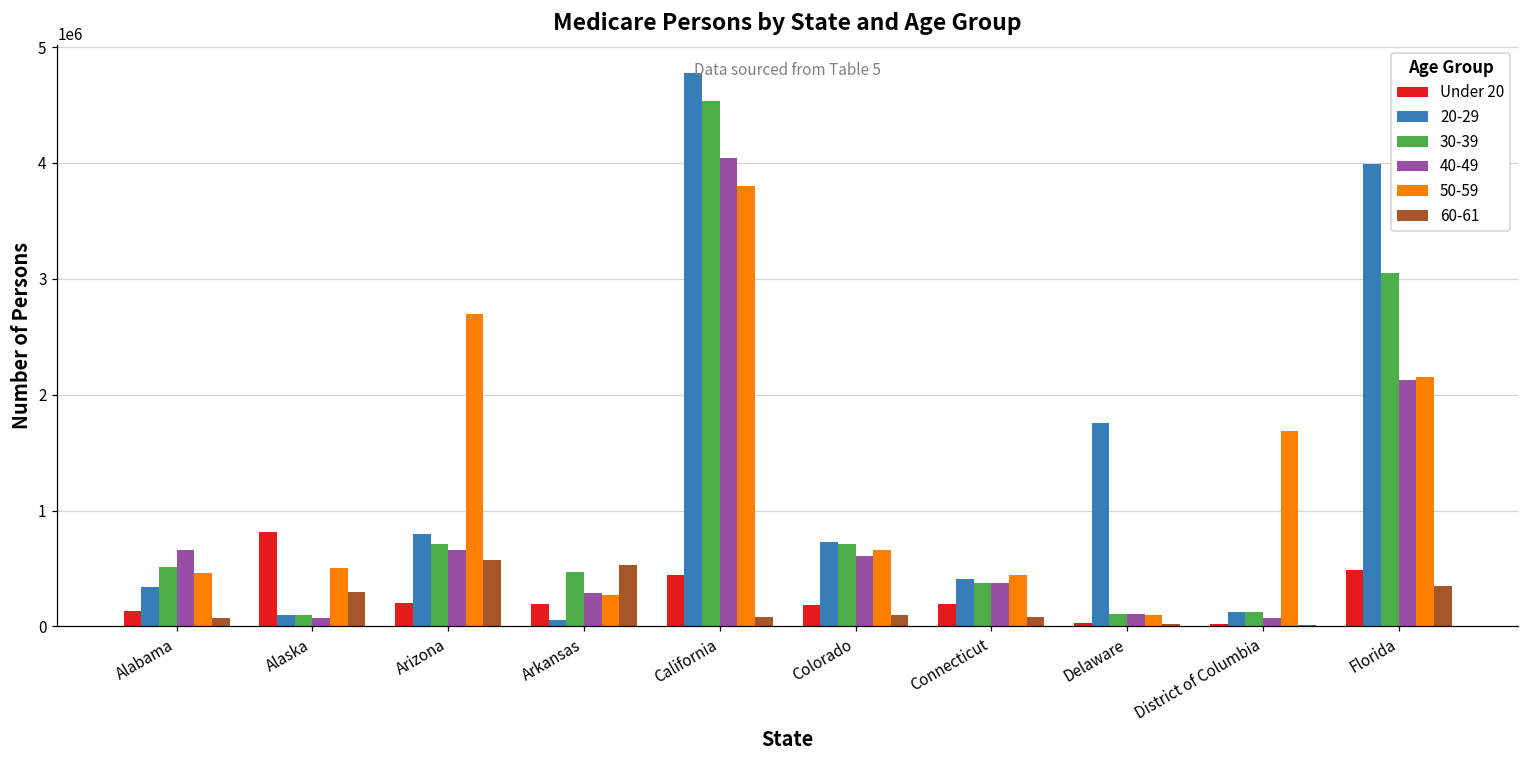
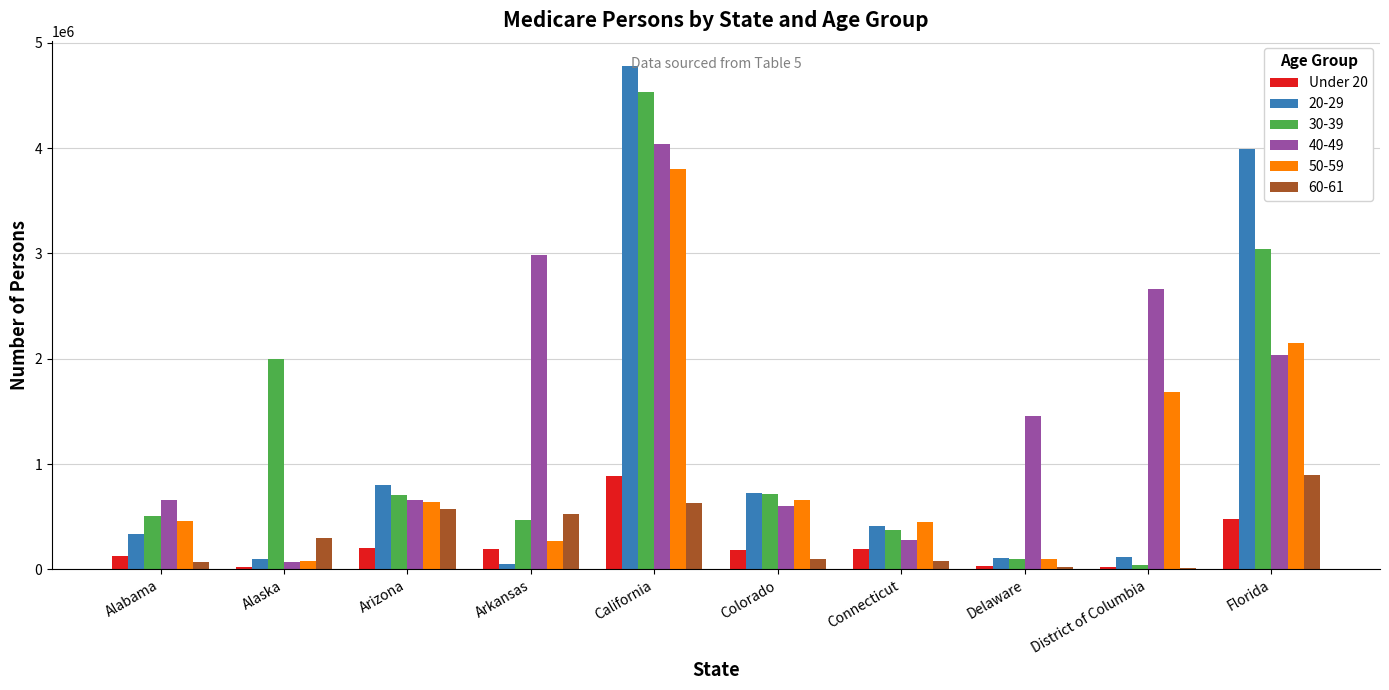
Under 20, Alaska: 810000 -> 30000
30-39, Alaska: 100000 -> 2000000
50-59, Alaska: 500000 -> 80000
50-59, Arizona: 2700000 -> 640000
40-49, Arkansas: 290000 -> 2980000
Under 20, California: 440000 -> 890000
60-61, California: 80000 -> 630000
40-49, Connecticut: 370000 -> 280000
20-29, Delaware: 1750000 -> 110000
40-49, Delaware: 100000 -> 1460000
30-39, District of Columbia: 120000 -> 40000
40-49, District of Columbia: 70000 -> 2660000
40-49, Florida: 2120000 -> 2040000
60-61, Florida: 350000 -> 900000
